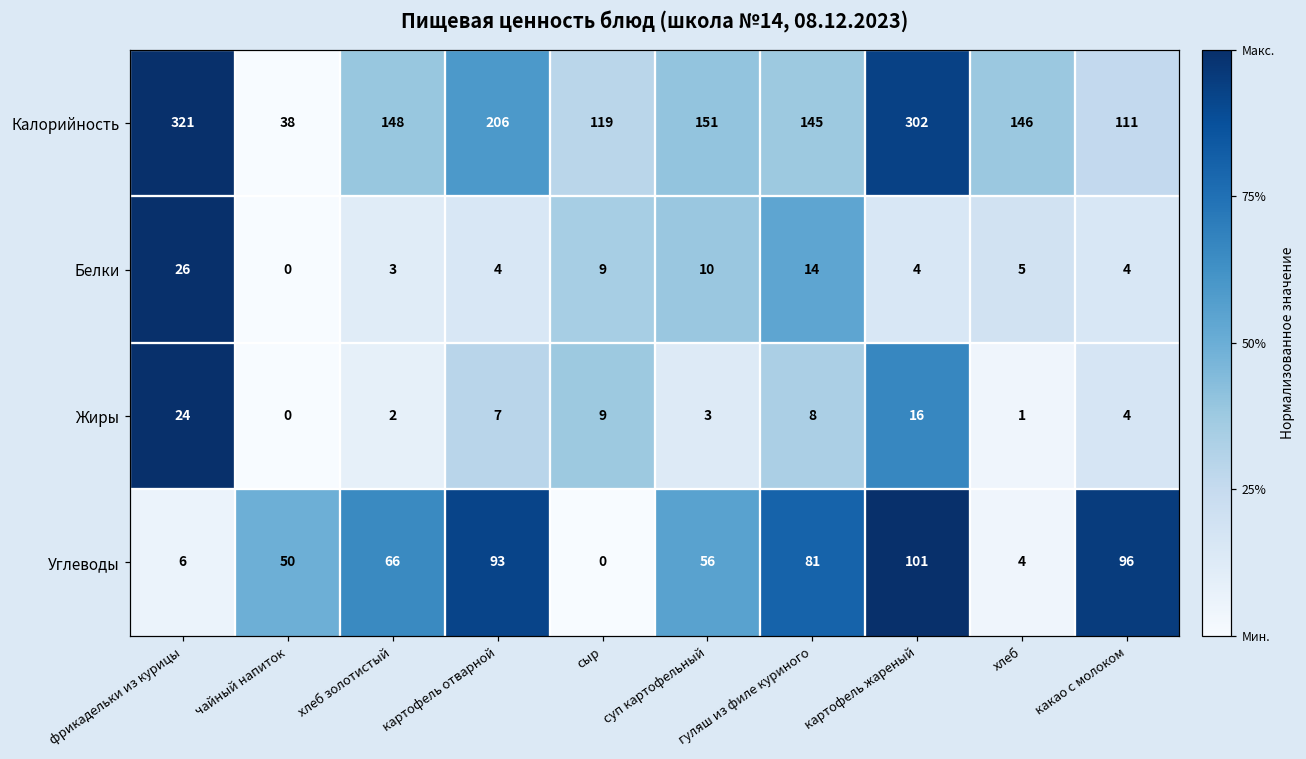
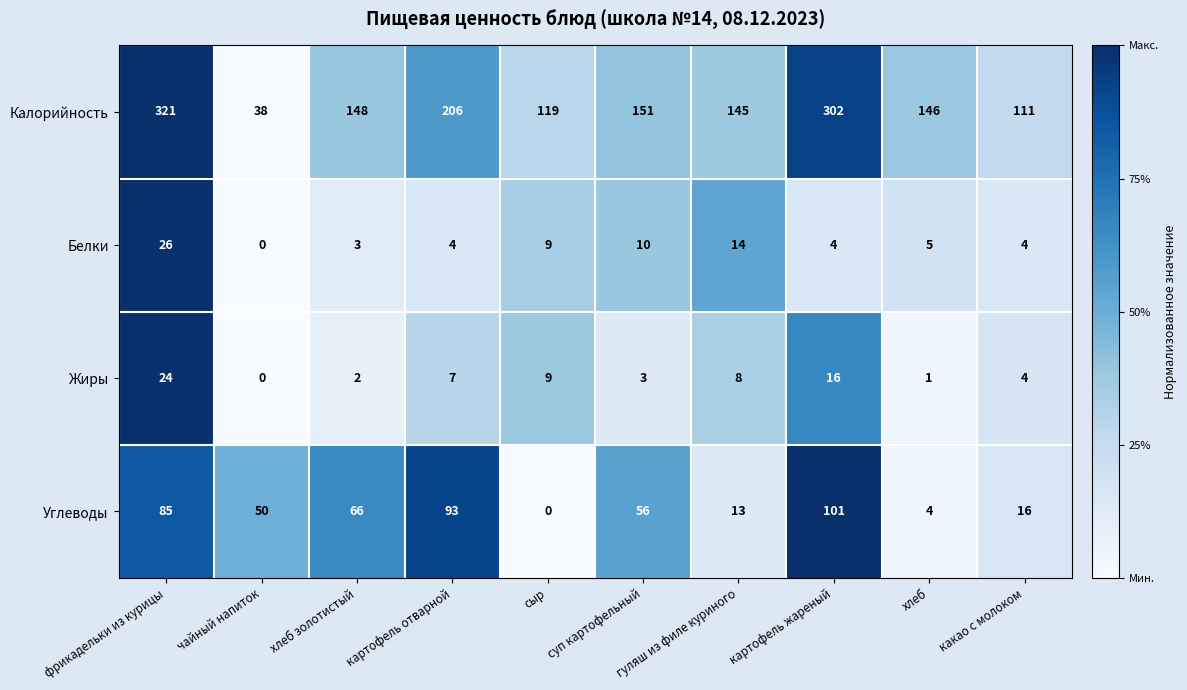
Углеводы, фрикадельки из курицы: 6 -> 85
Углеводы, гуляш из филе куриного: 81 -> 13
Углеводы, какао с молоком: 96 -> 16
